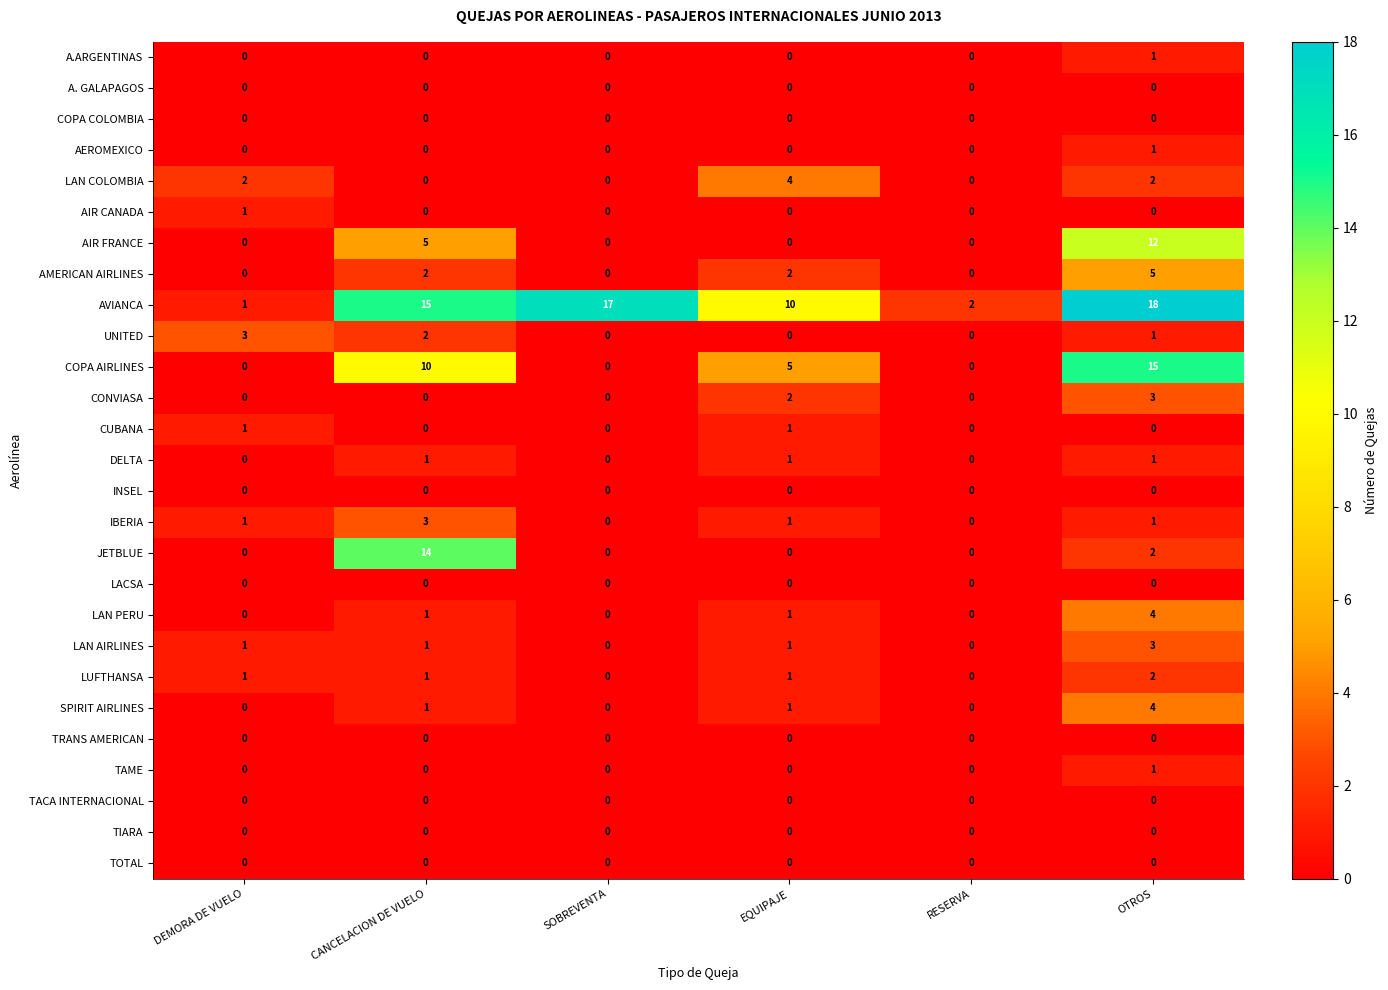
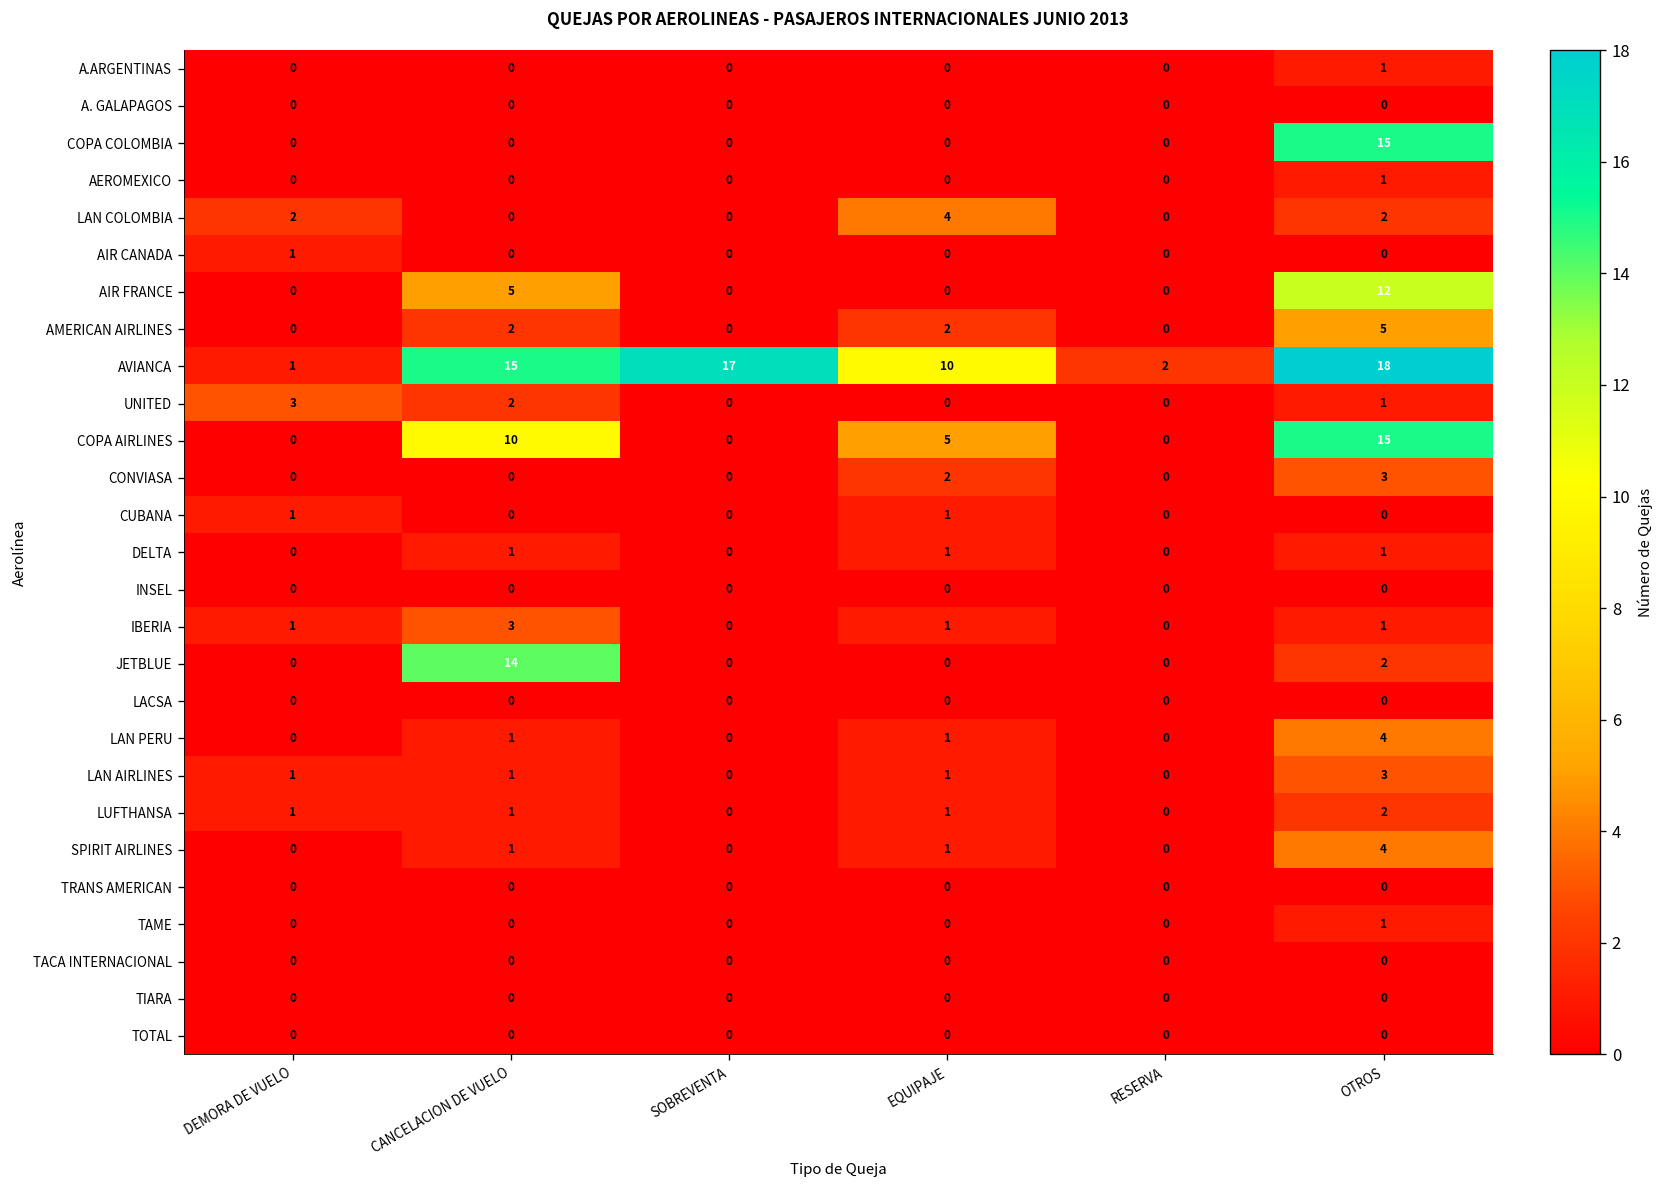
COPA COLOMBIA, OTROS: 0 -> 15
